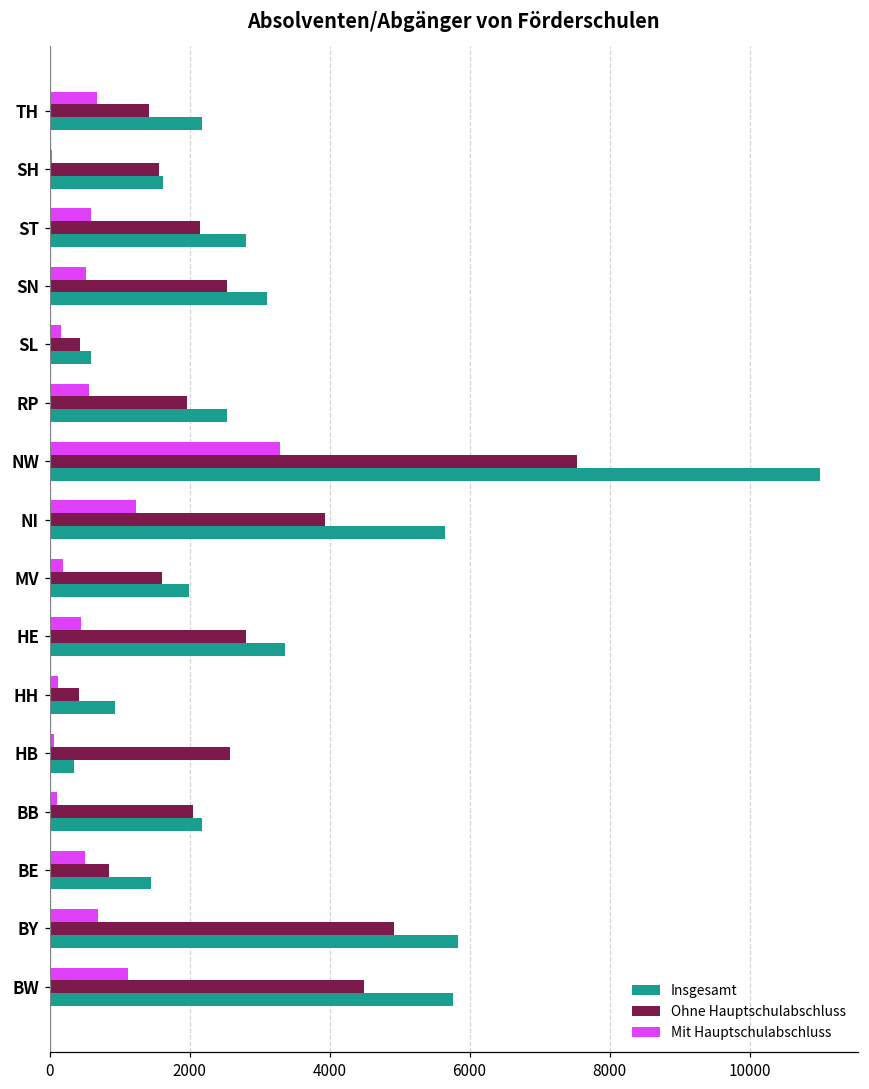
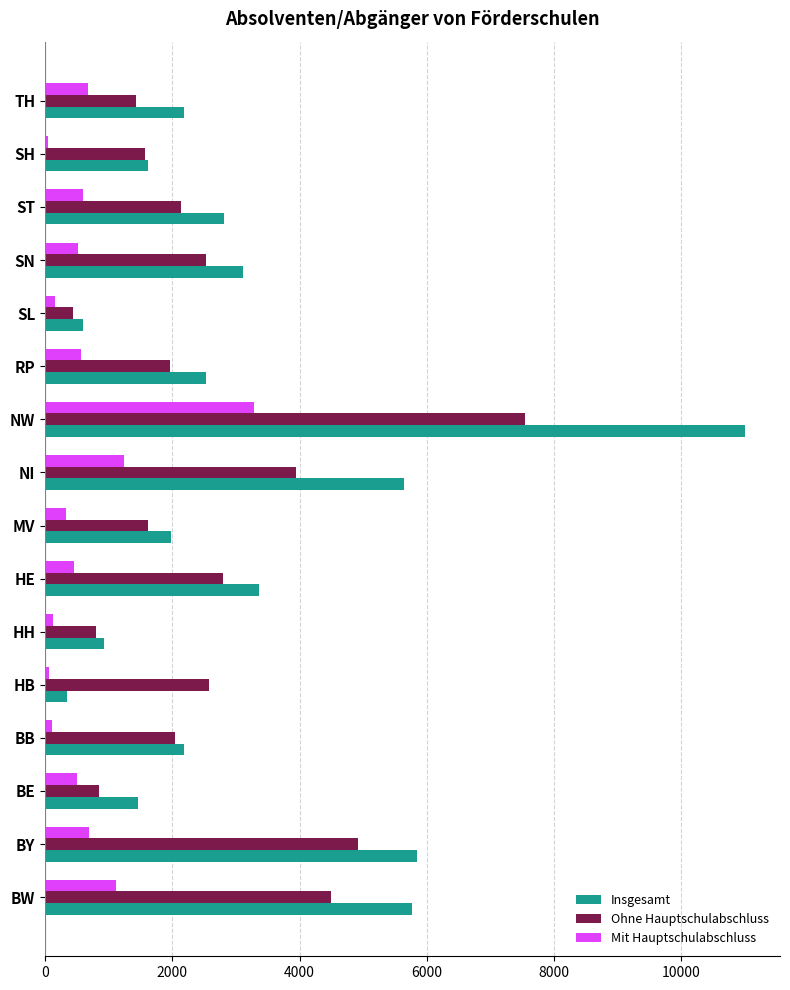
Mit Hauptschulabschluss, MV: 200 -> 300
Ohne Hauptschulabschluss, HH: 400 -> 800
